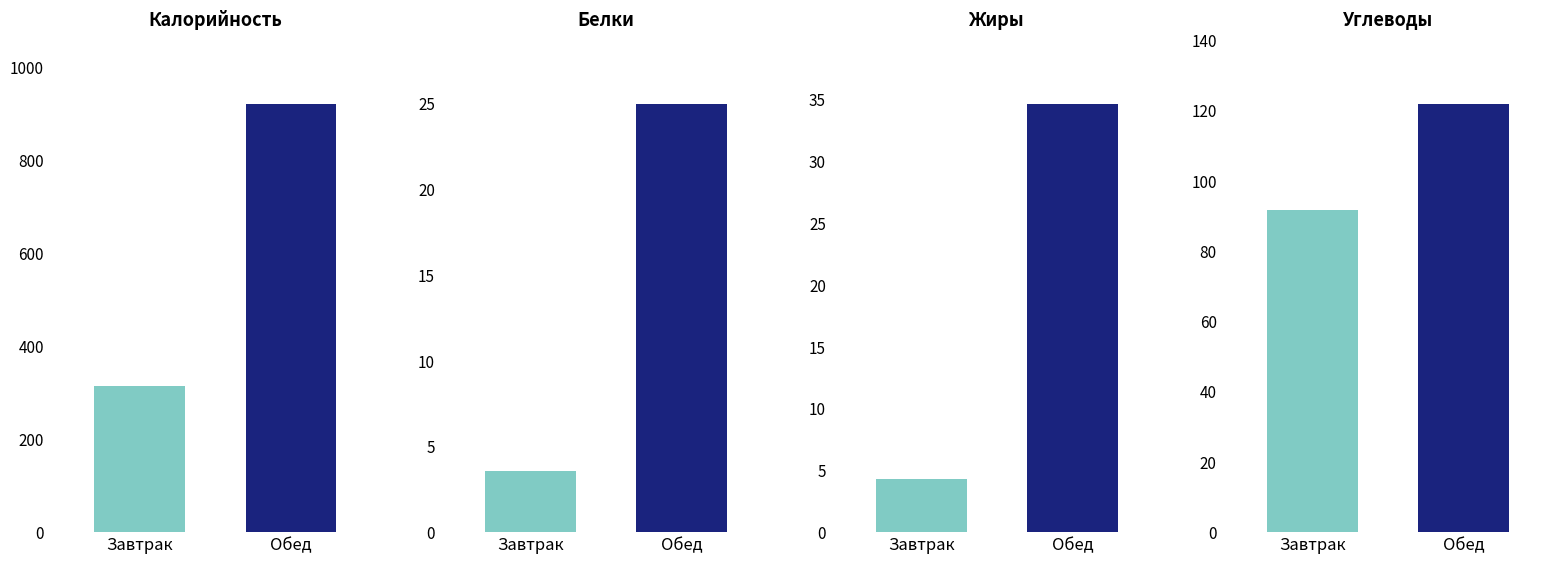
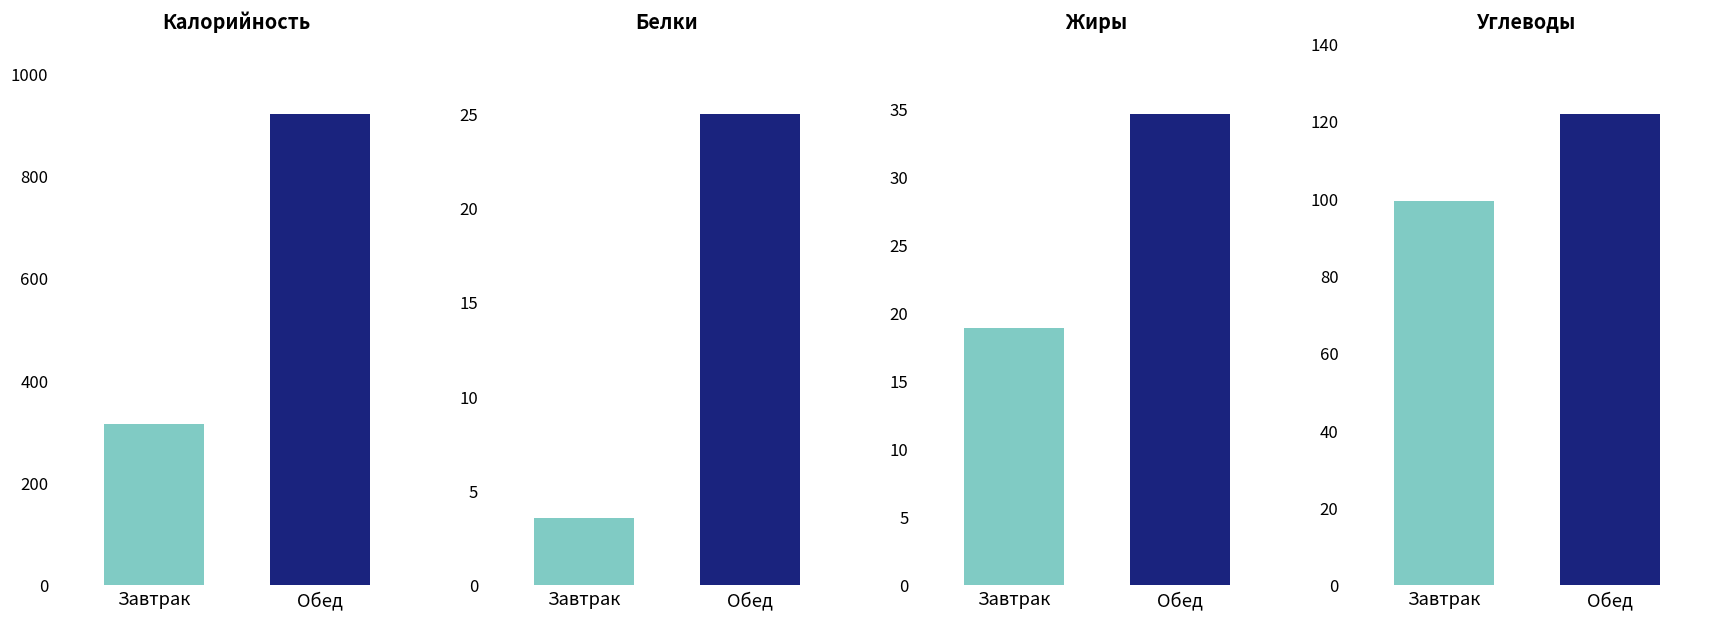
Жиры, Завтрак: 4.3 -> 18.9
Углеводы, Завтрак: 92 -> 99
